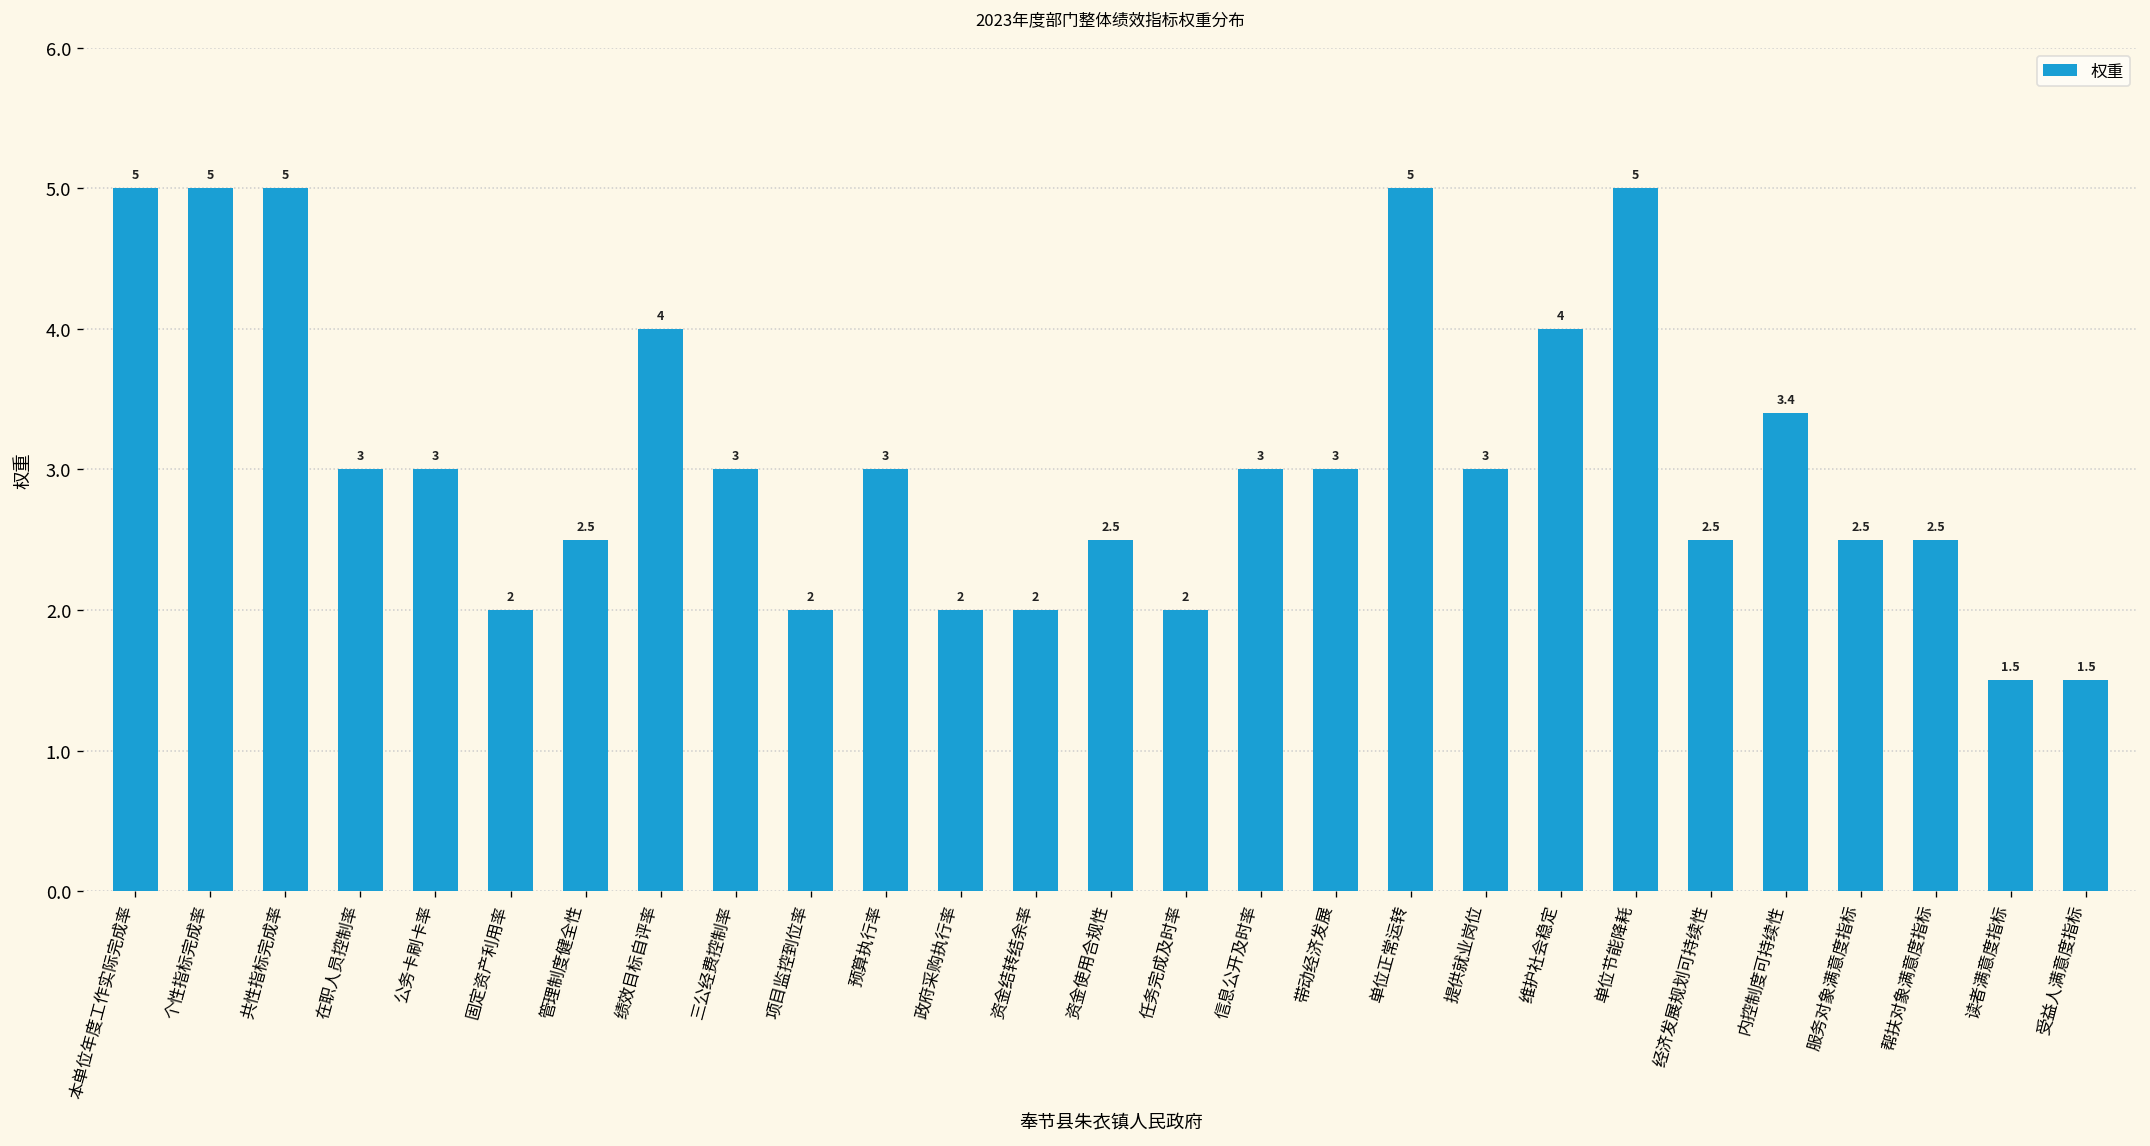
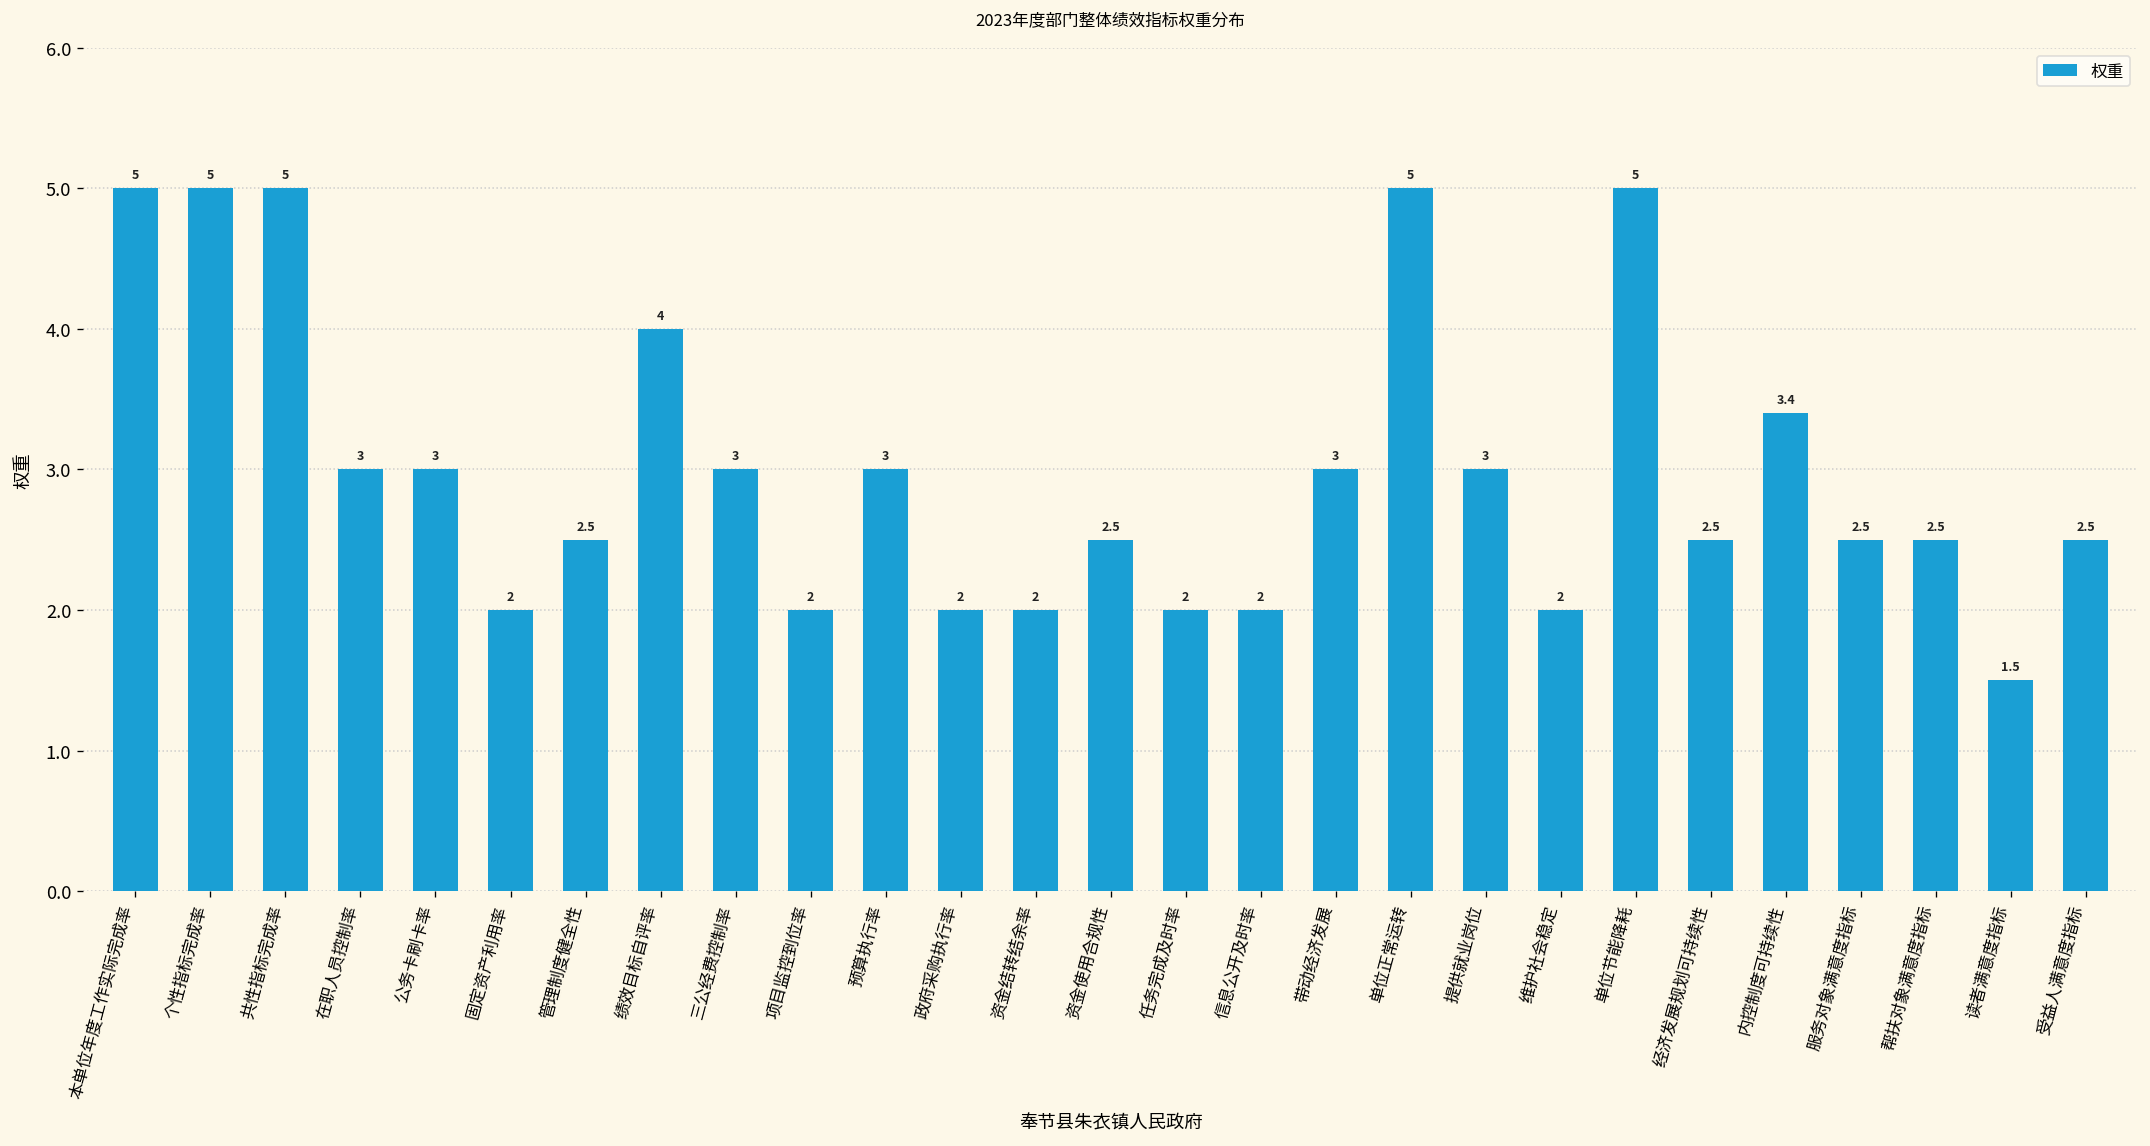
信息公开及时率: 3 -> 2
维护社会稳定: 4 -> 2
受益人满意度指标: 1.5 -> 2.5
